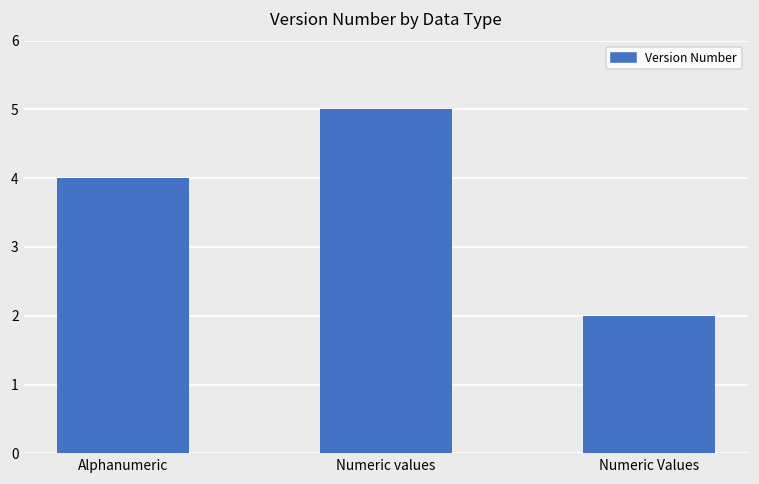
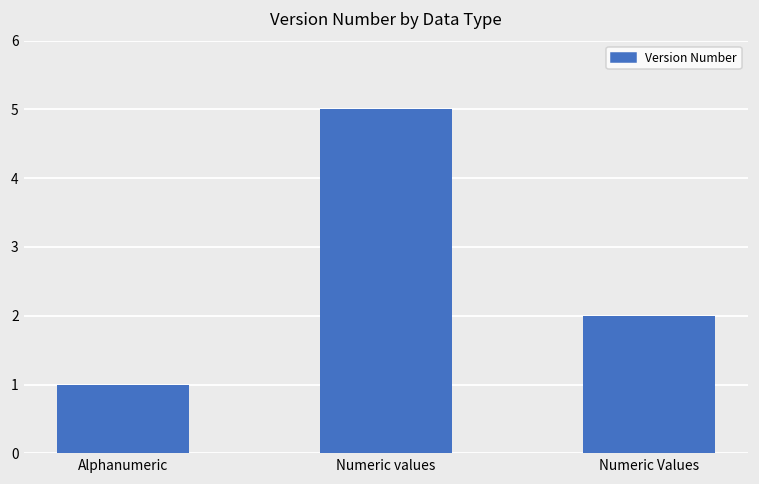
Alphanumeric: 4 -> 1
